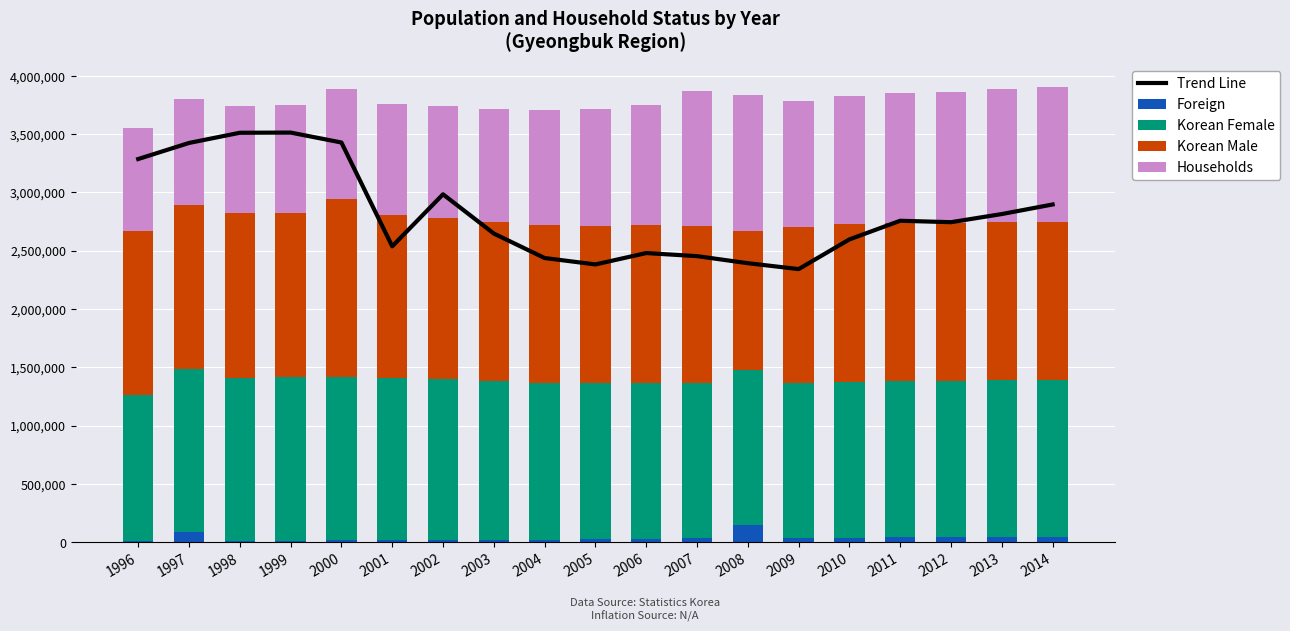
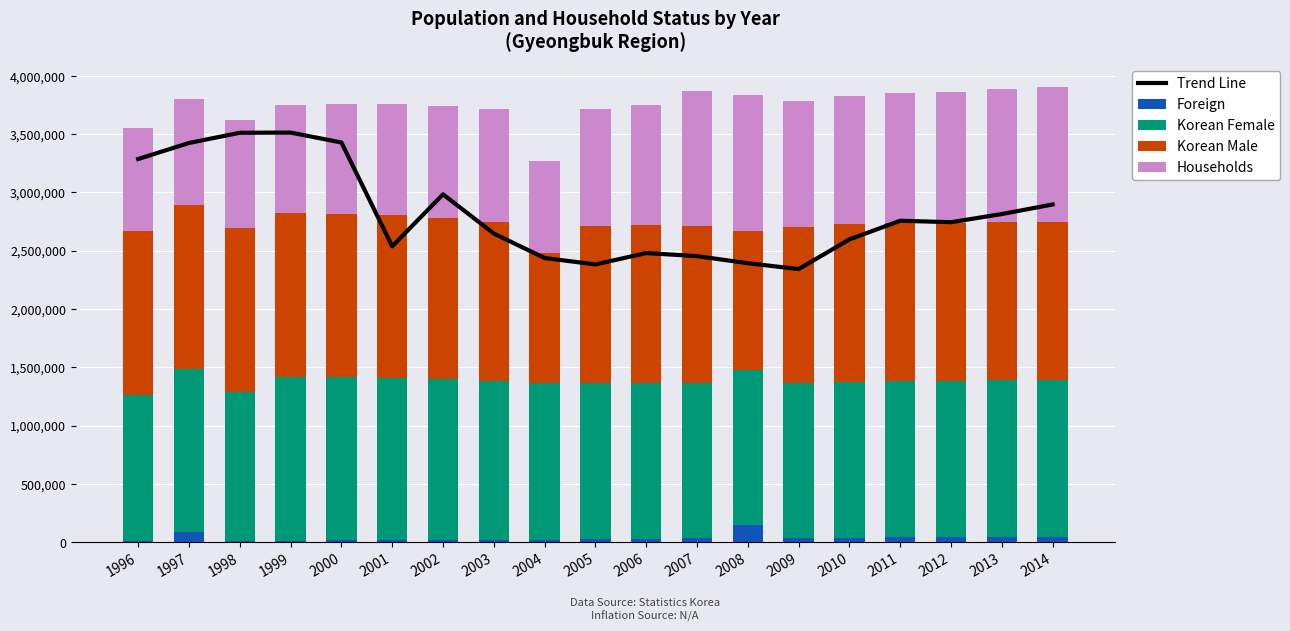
Korean Female, 1998: 1,400,000 -> 1,280,000
Korean Male, 2000: 1,530,000 -> 1,400,000
Korean Male, 2004: 1,350,000 -> 1,120,000
Households, 2004: 990,000 -> 790,000
